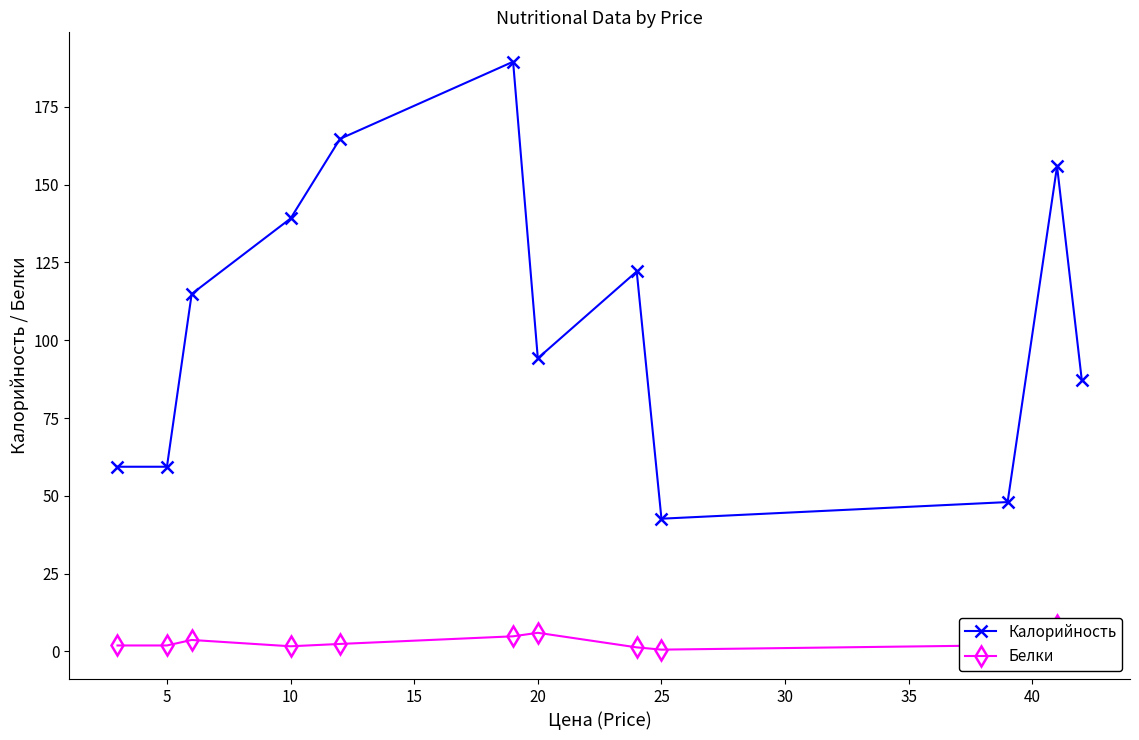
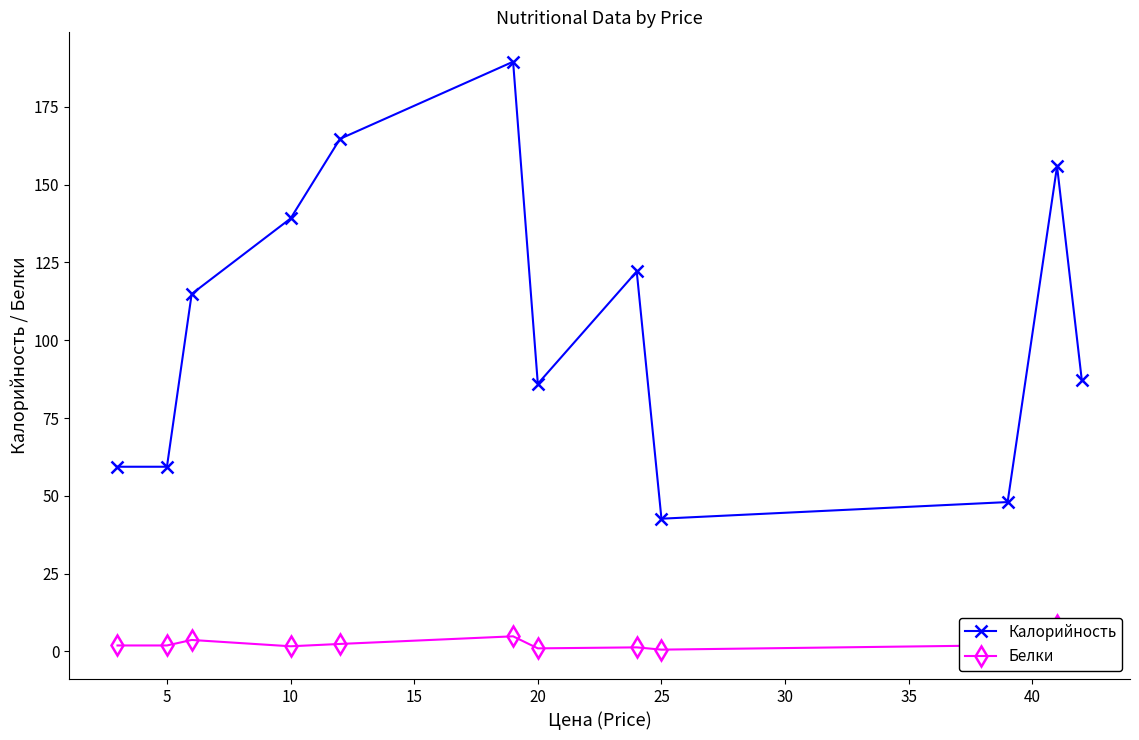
Калорийность, 20: 94 -> 86
Белки, 20: 6 -> 1
